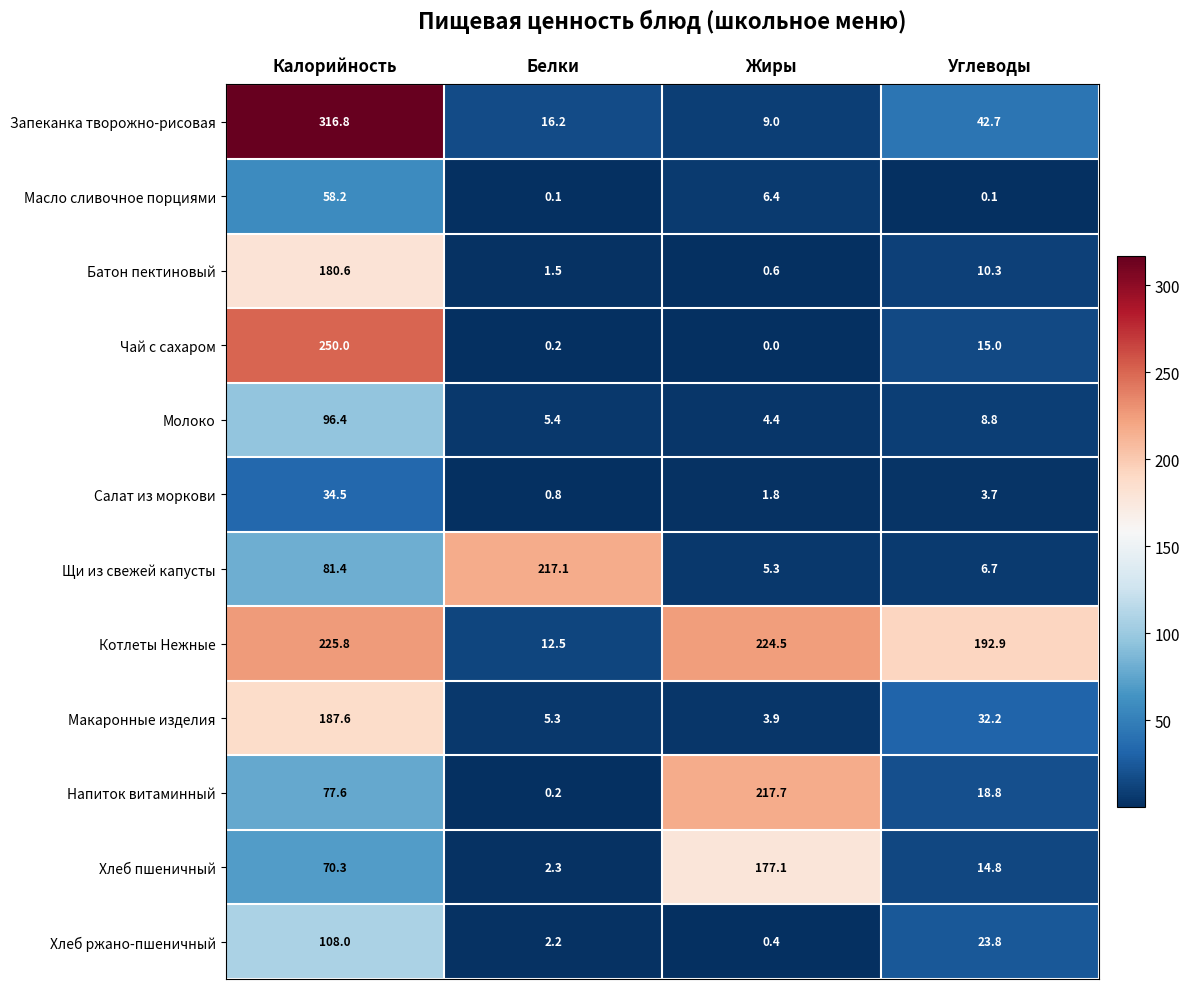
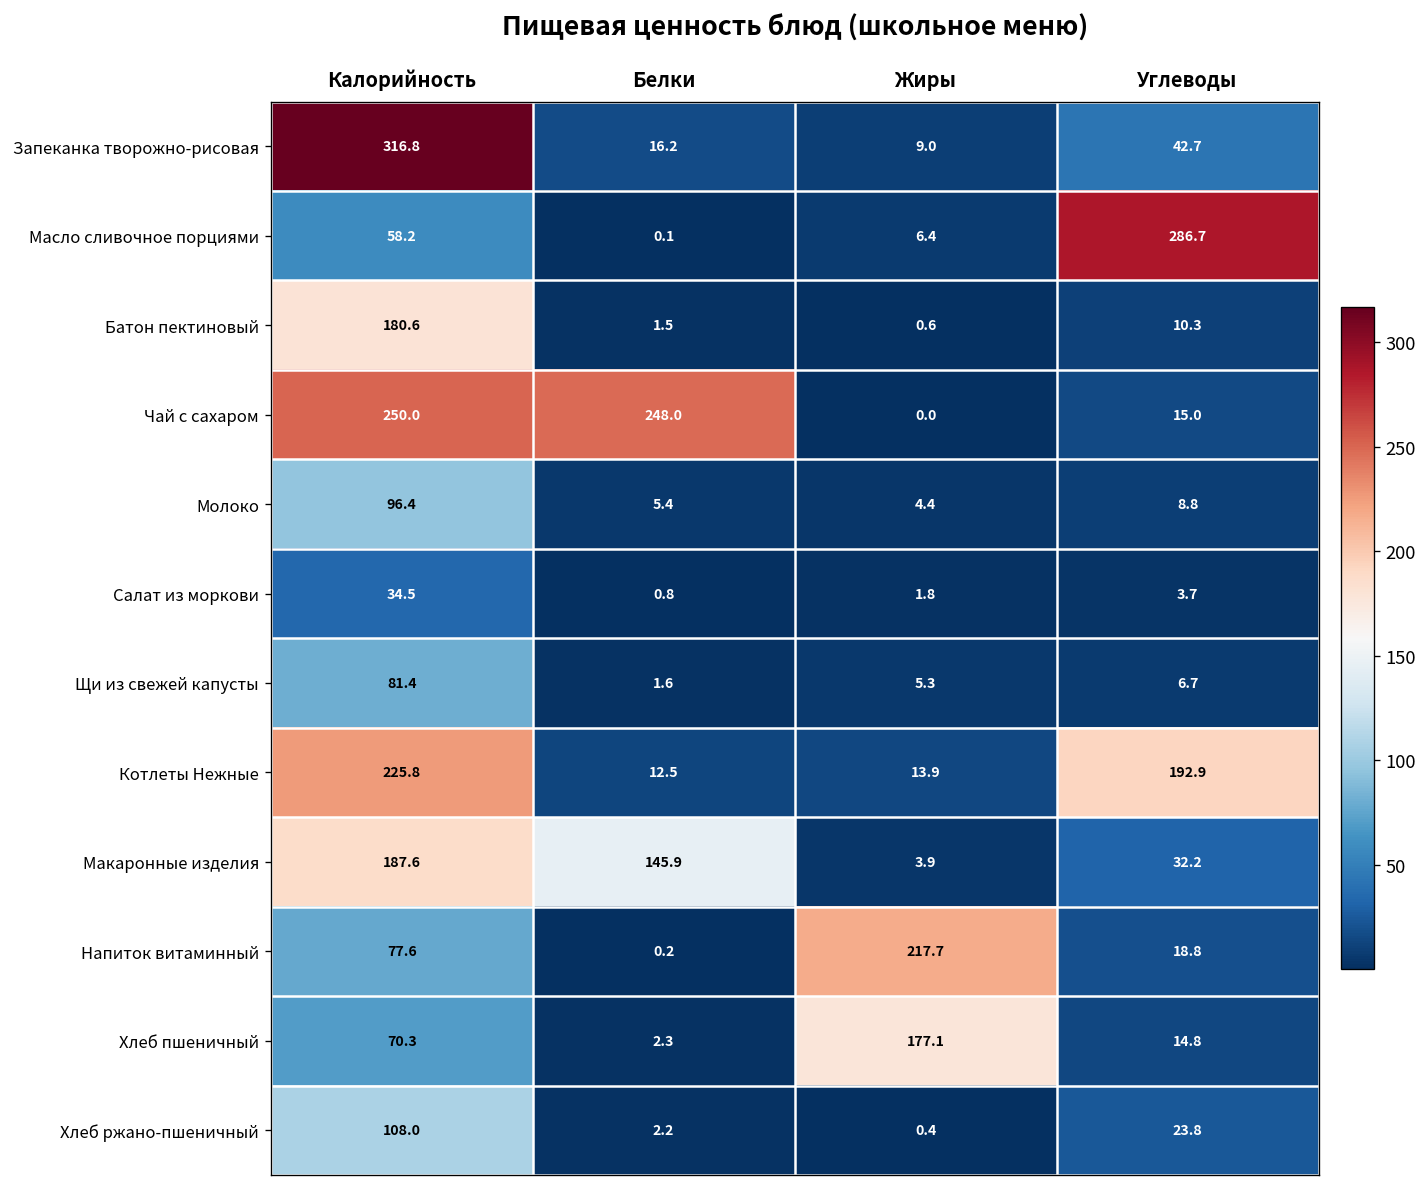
Масло сливочное порциями, Углеводы: 0.1 -> 286.7
Чай с сахаром, Белки: 0.2 -> 248.0
Щи из свежей капусты, Белки: 217.1 -> 1.6
Котлеты Нежные, Жиры: 224.5 -> 13.9
Макаронные изделия, Белки: 5.3 -> 145.9
